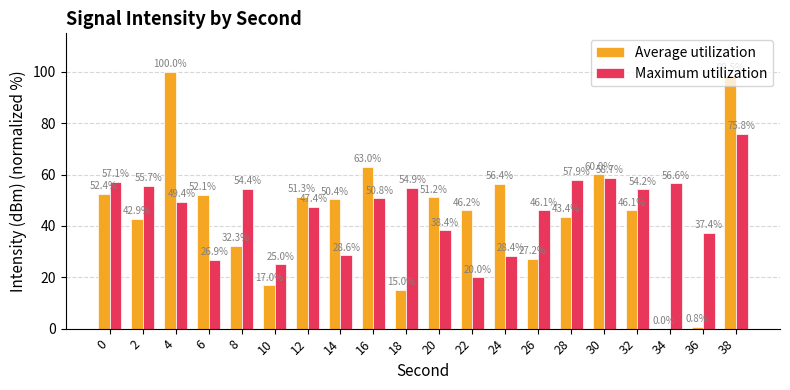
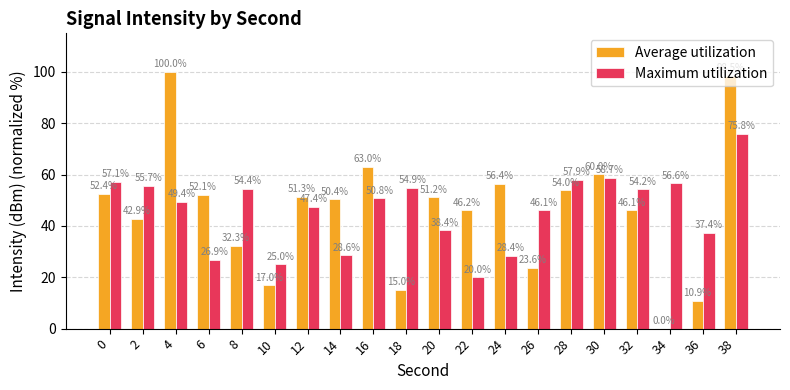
Average utilization, 26: 27.2% -> 23.6%
Average utilization, 28: 43.4% -> 54.0%
Average utilization, 36: 0.8% -> 10.9%
